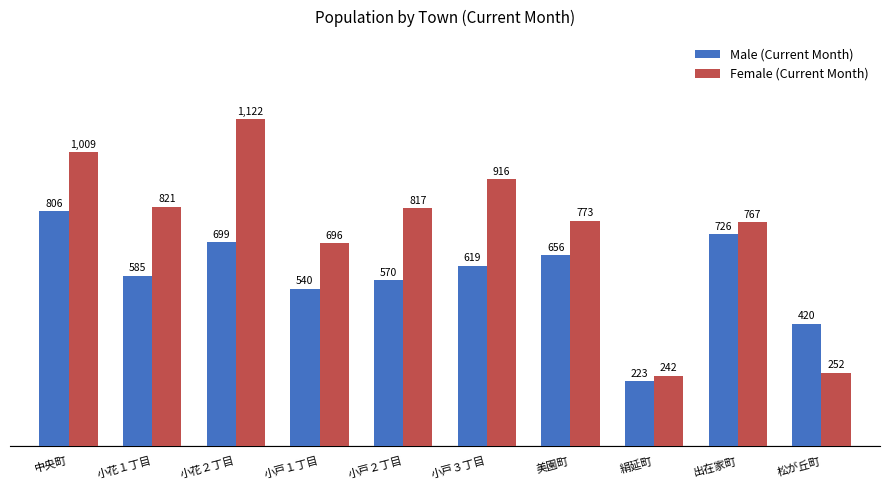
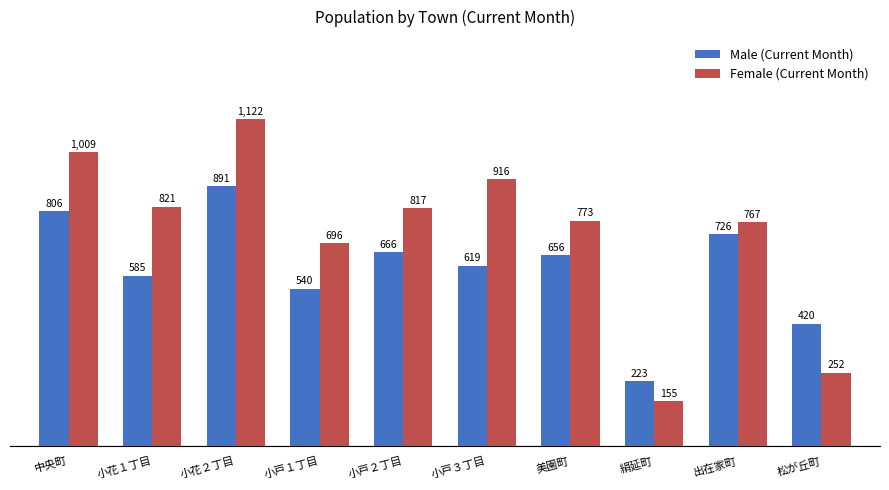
Male (Current Month), 小花２丁目: 699 -> 891
Male (Current Month), 小戸２丁目: 570 -> 666
Female (Current Month), 絹延町: 242 -> 155
